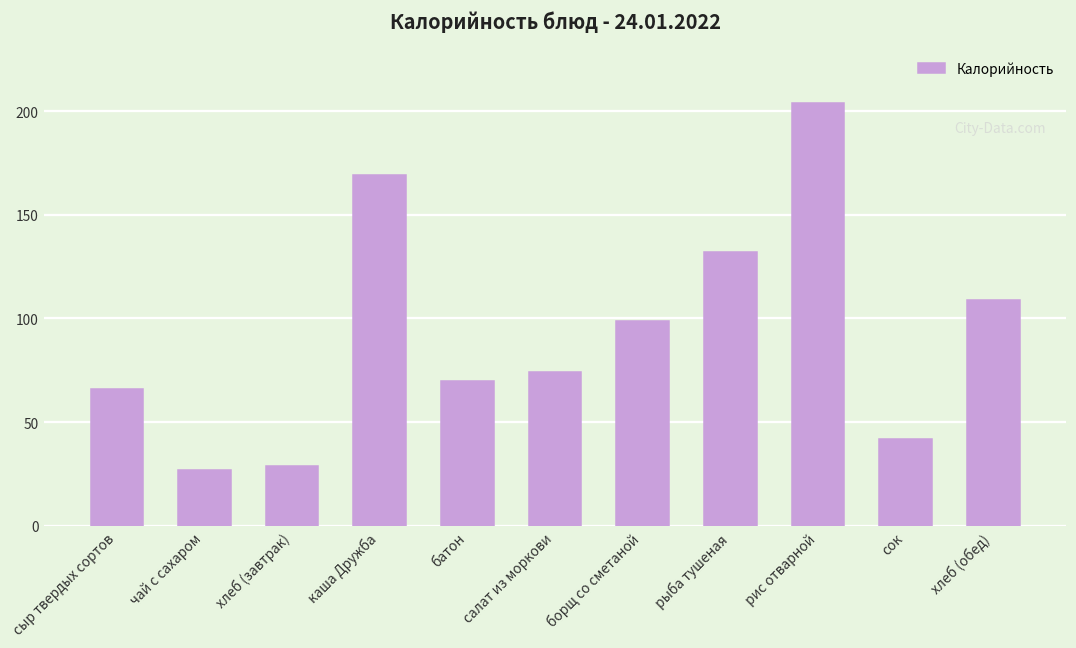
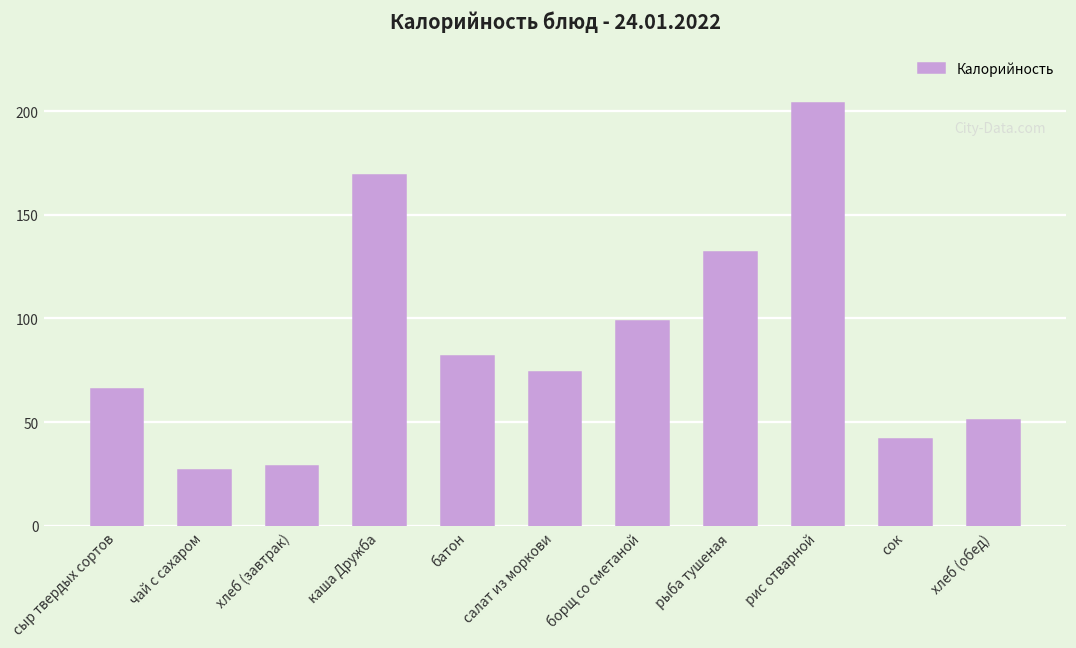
батон: 70 -> 82
хлеб (обед): 109 -> 51
